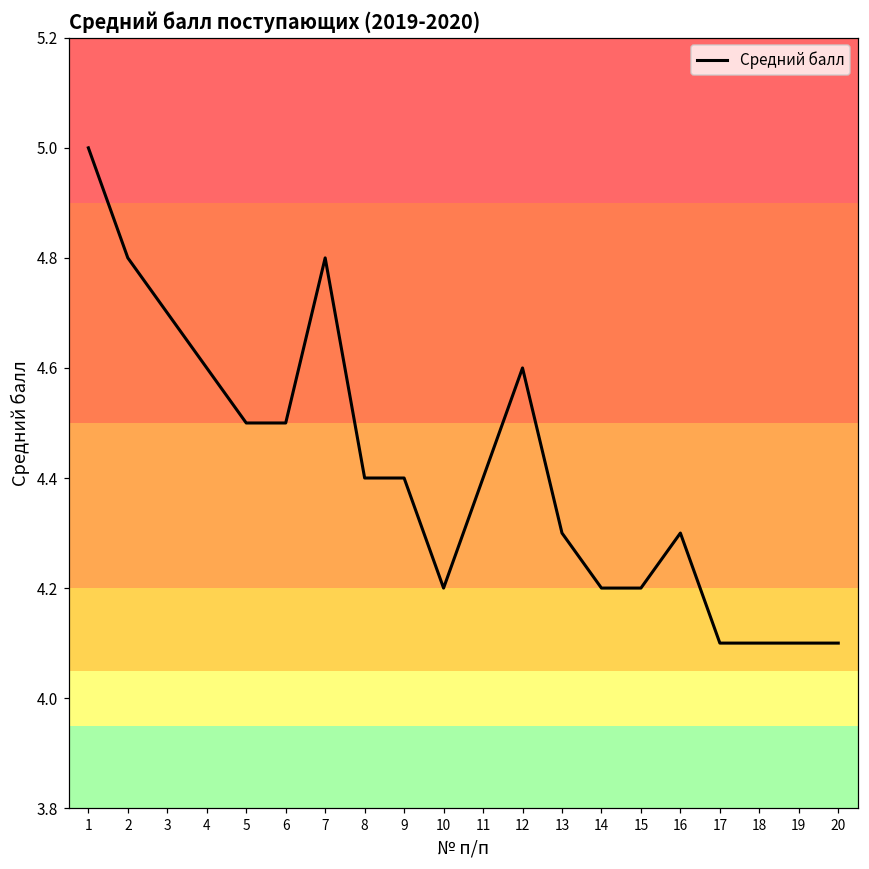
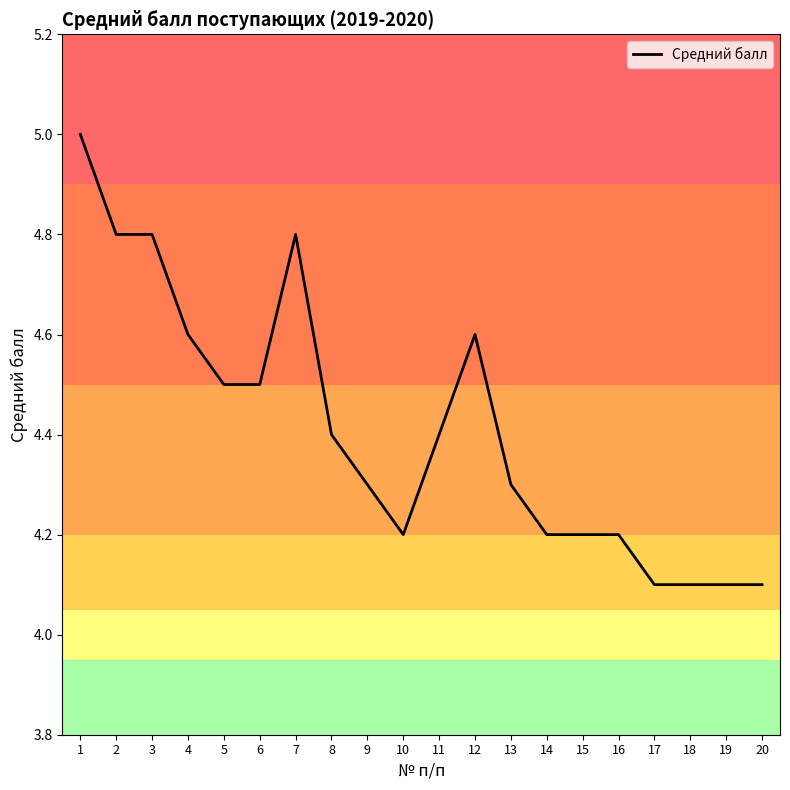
3: 4.7 -> 4.8
9: 4.4 -> 4.3
16: 4.3 -> 4.2
